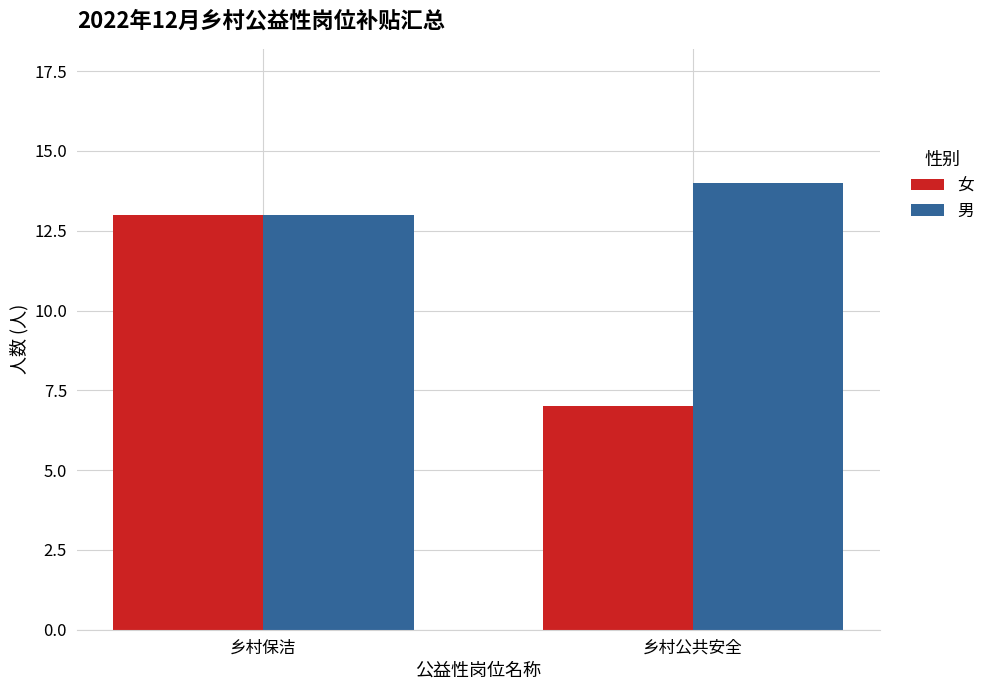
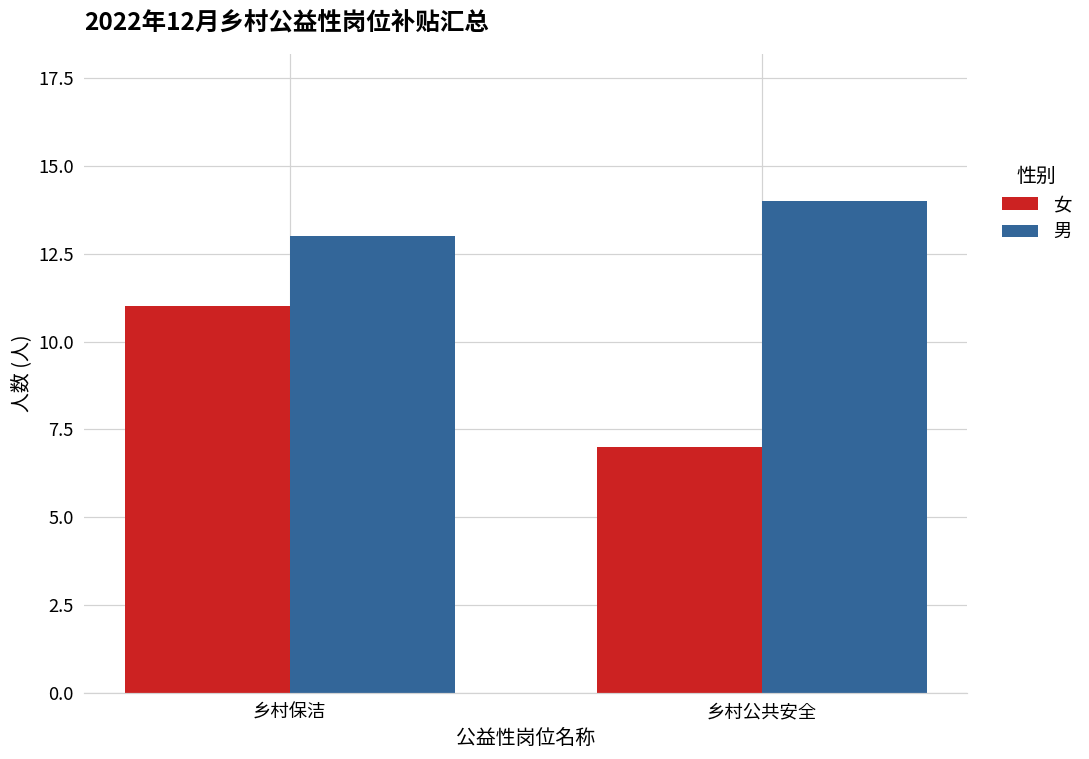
女, 乡村保洁: 13 -> 11
